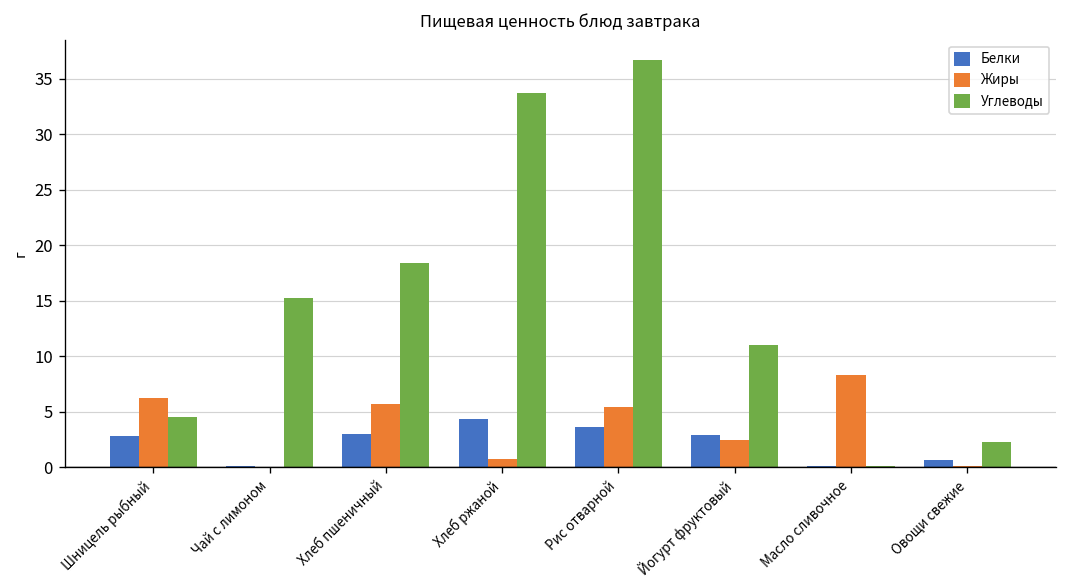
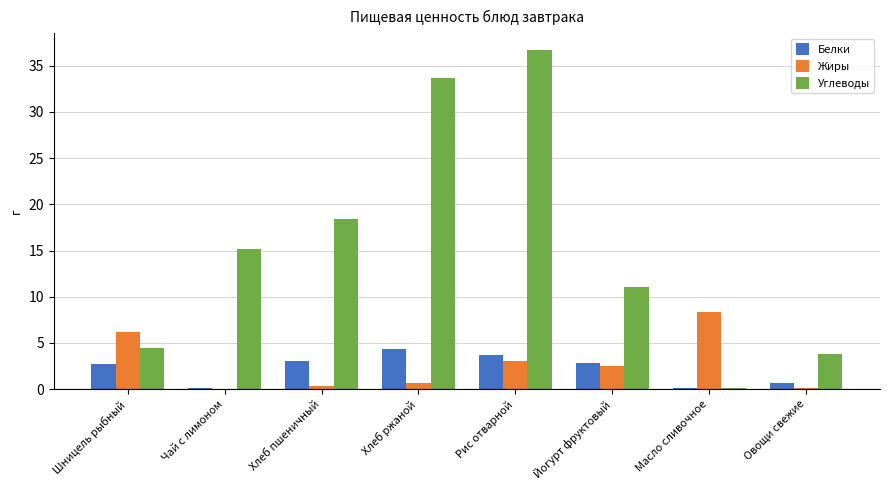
Жиры, Хлеб пшеничный: 6 -> 0
Жиры, Рис отварной: 5 -> 3
Углеводы, Овощи свежие: 2 -> 4
